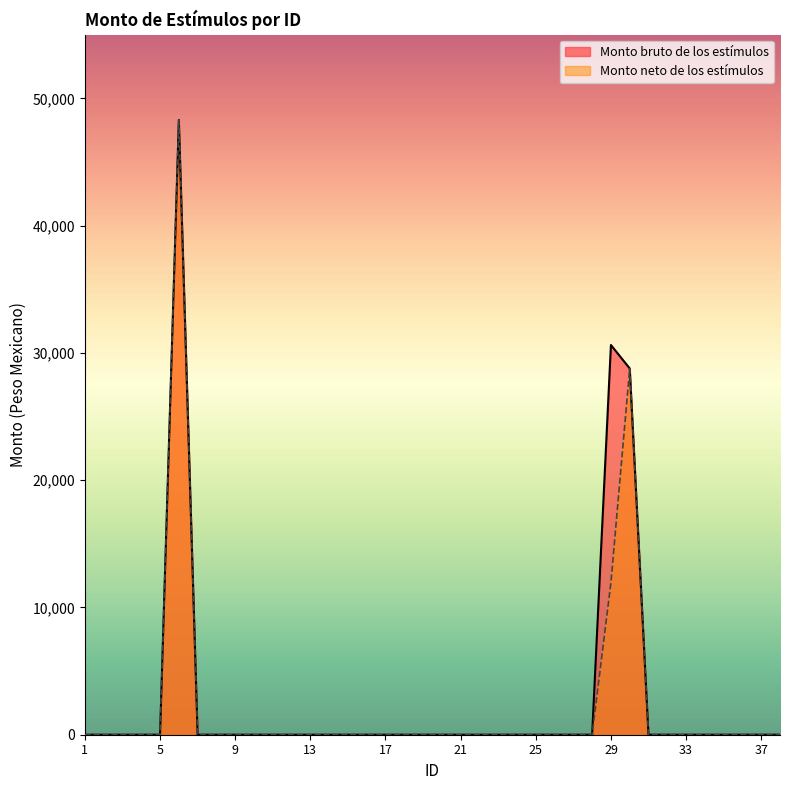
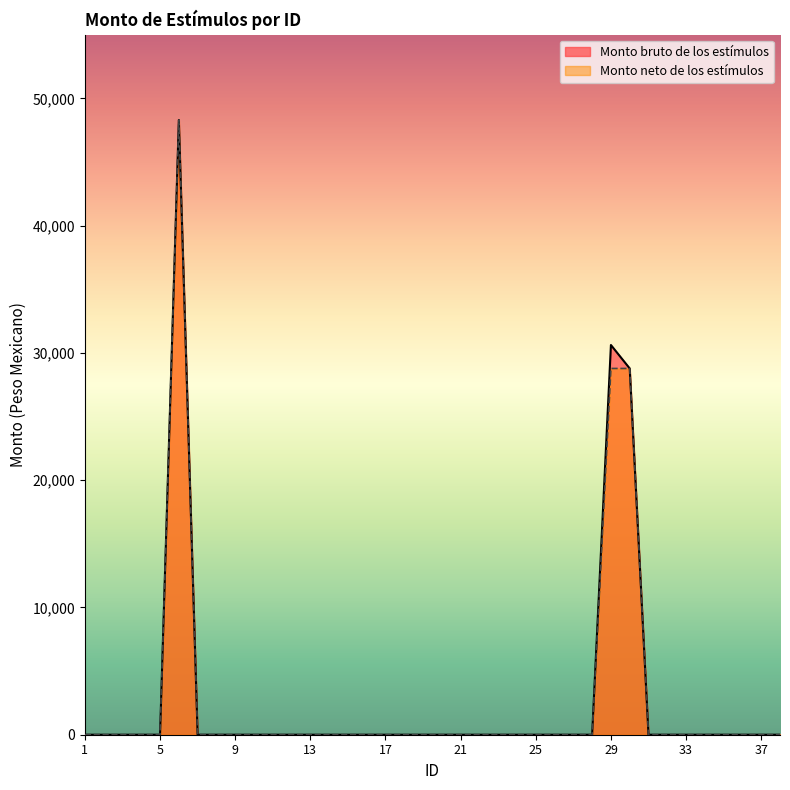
Monto neto de los estímulos, 29: 11,900 -> 28,800
